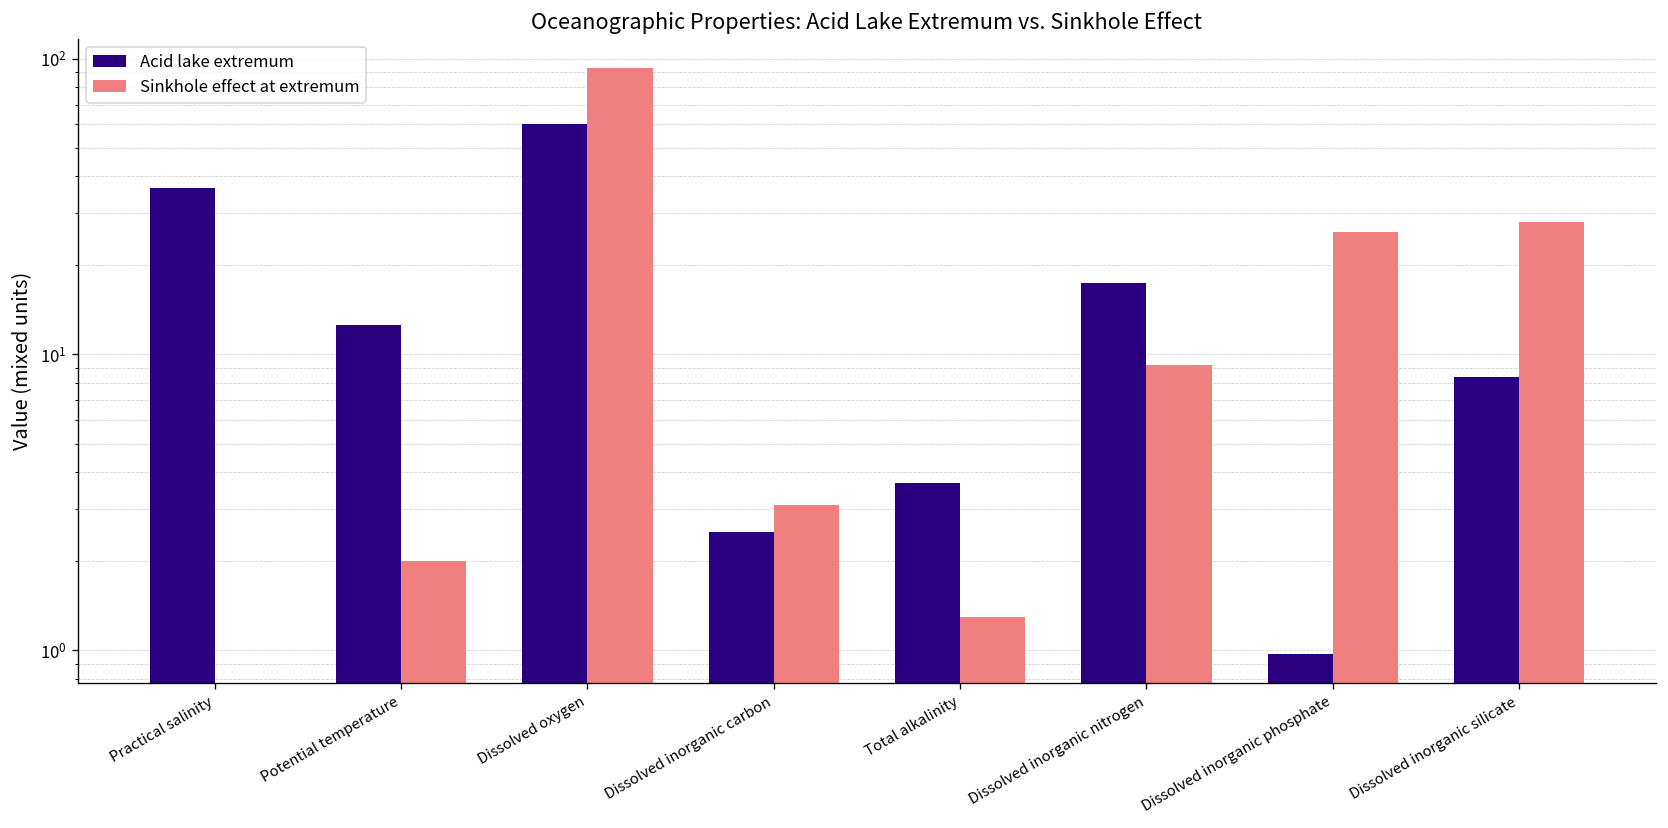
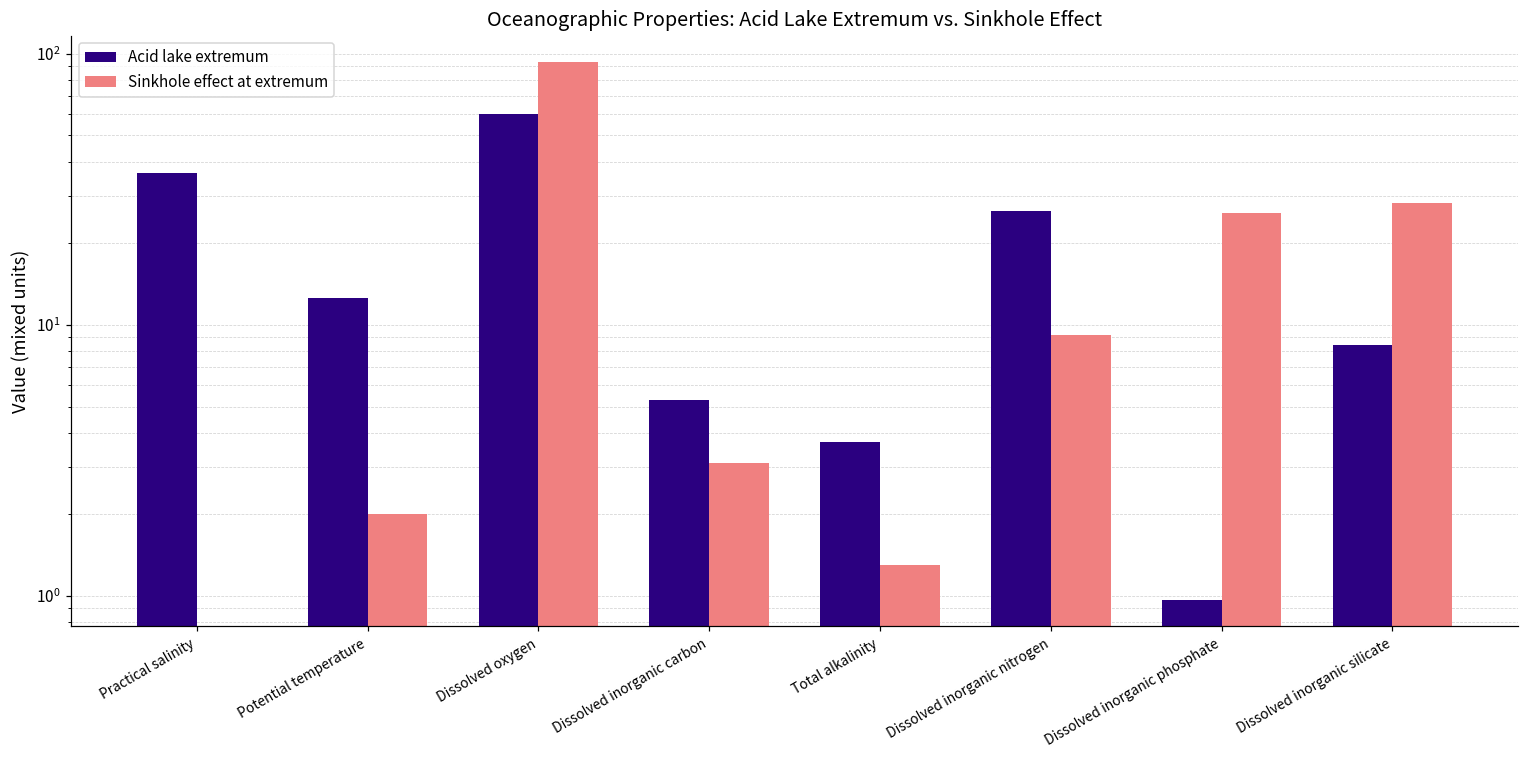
Acid lake extremum, Dissolved inorganic carbon: 2.5 -> 5.3
Acid lake extremum, Dissolved inorganic nitrogen: 17 -> 26
